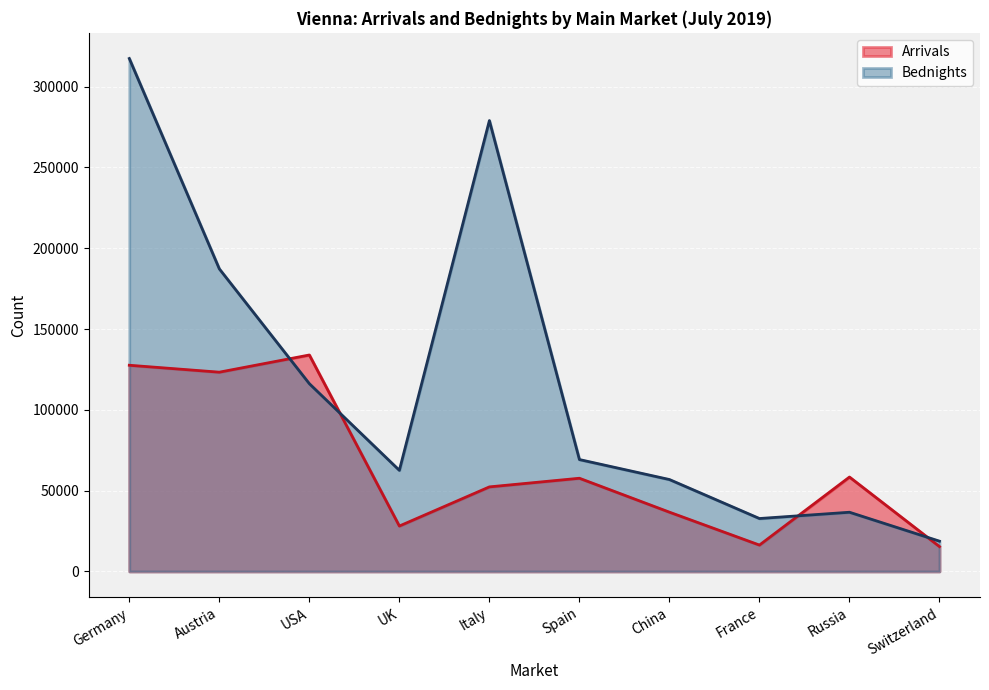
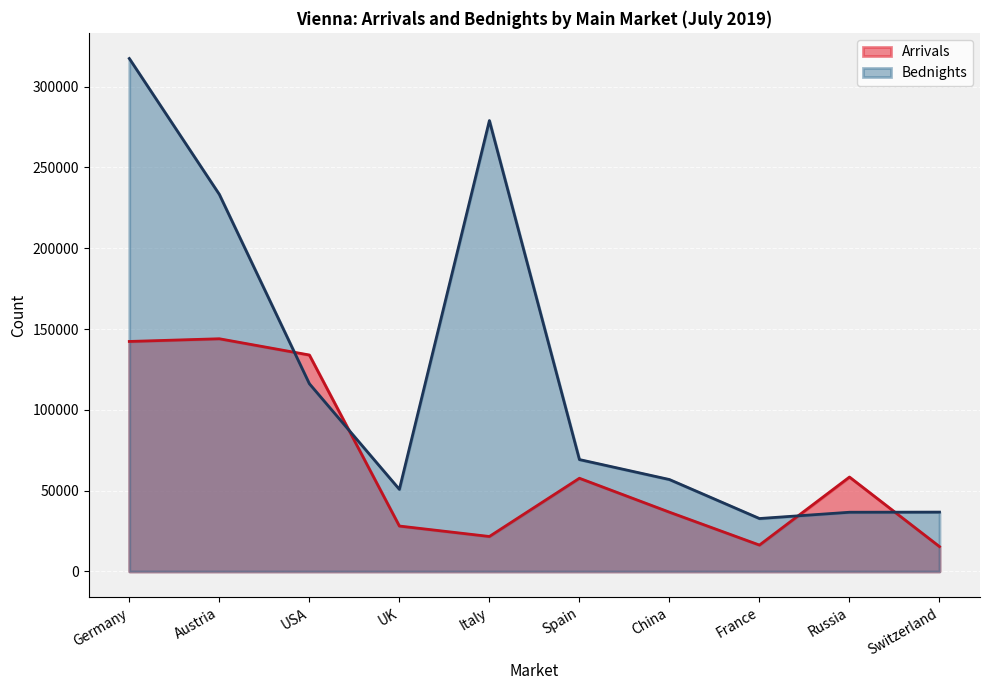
Arrivals, Germany: 128000 -> 142000
Arrivals, Austria: 123000 -> 144000
Bednights, Austria: 187000 -> 233000
Bednights, UK: 63000 -> 51000
Arrivals, Italy: 52000 -> 22000
Bednights, Switzerland: 19000 -> 37000
